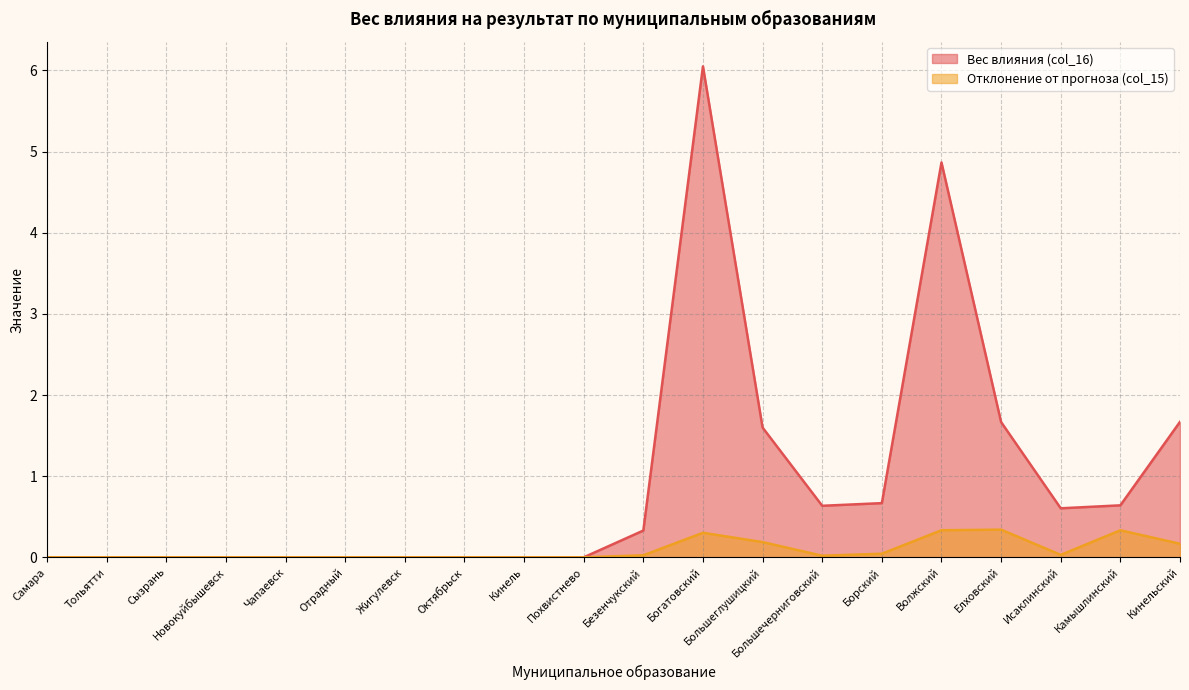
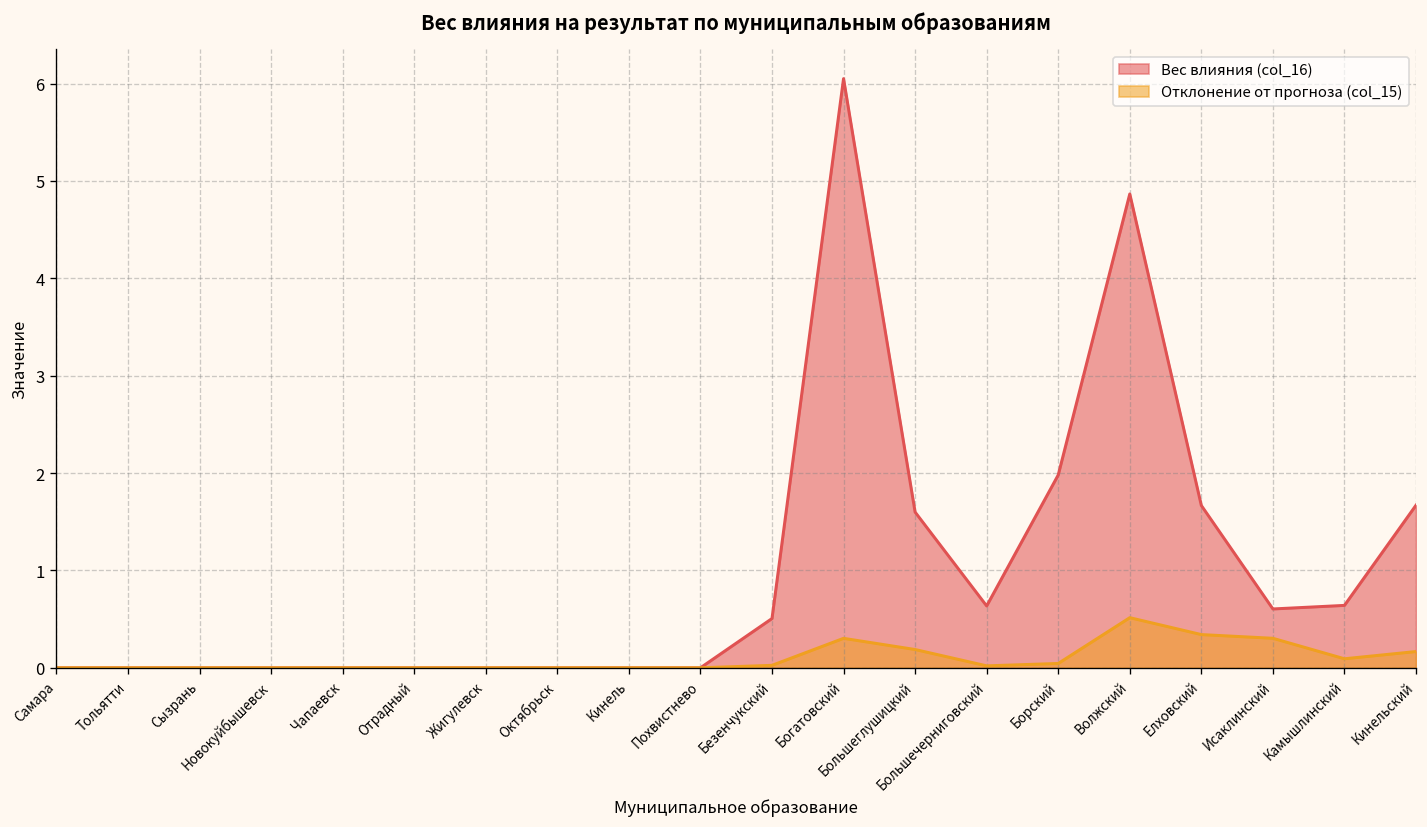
Вес влияния (col_16), Безенчукский: 0.3 -> 0.5
Вес влияния (col_16), Борский: 0.7 -> 2.0
Отклонение от прогноза (col_15), Волжский: 0.3 -> 0.5
Отклонение от прогноза (col_15), Исаклинский: 0.0 -> 0.3
Отклонение от прогноза (col_15), Камышлинский: 0.3 -> 0.1
